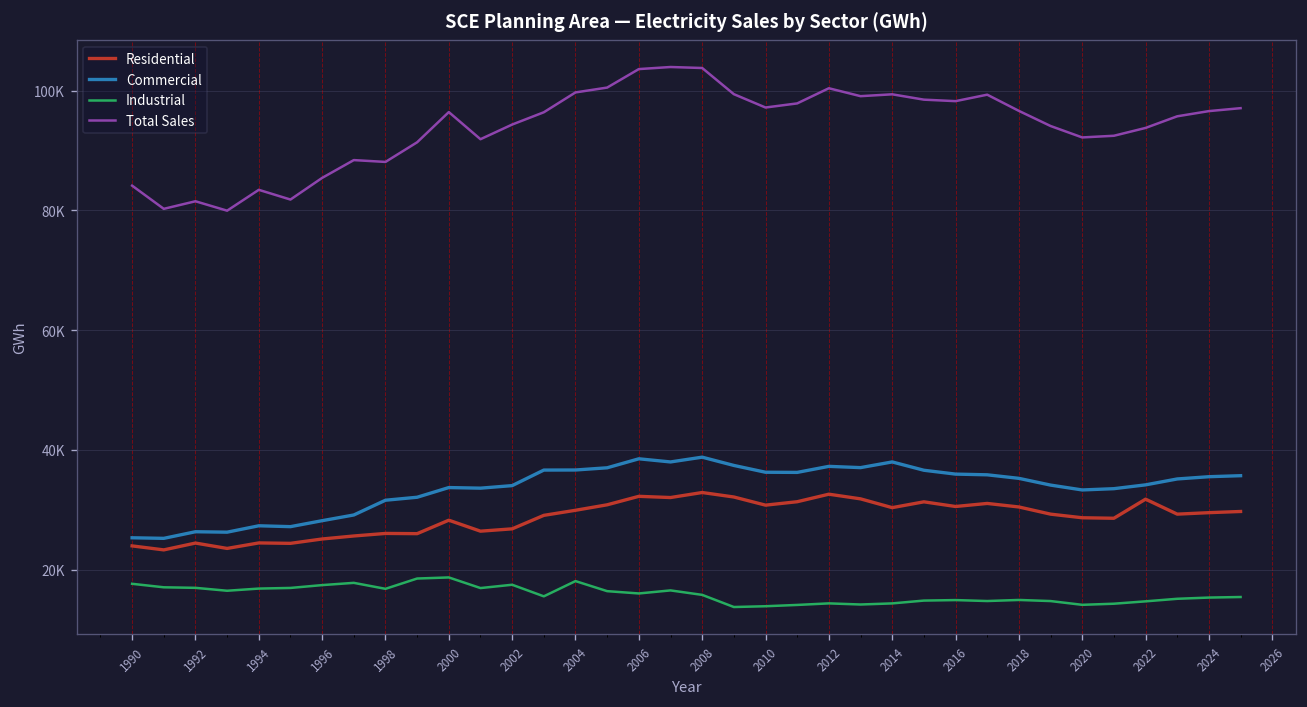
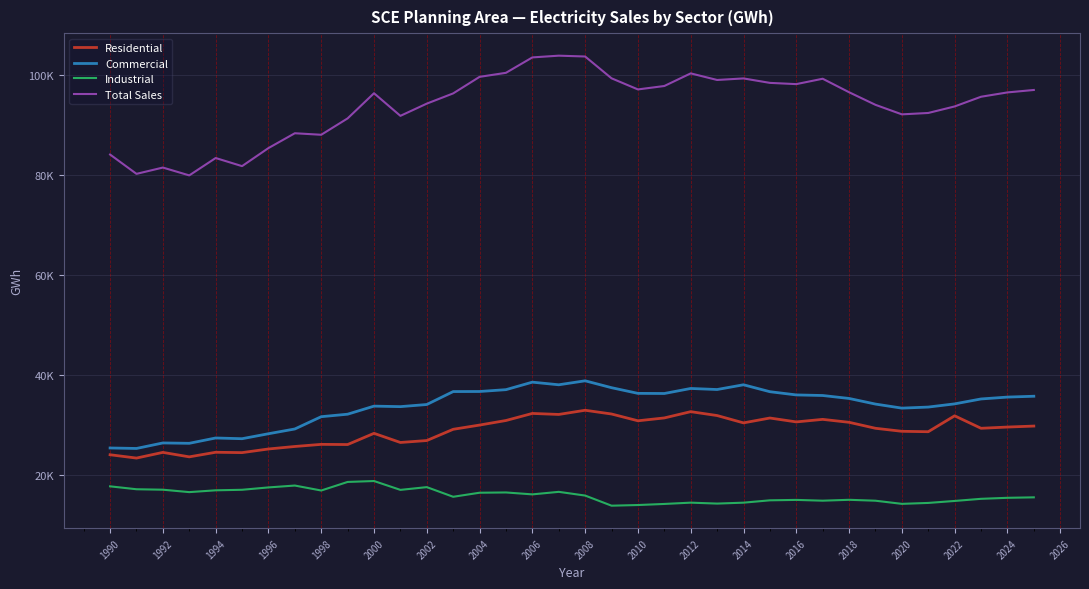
Industrial, 2004: 18000 -> 16000
